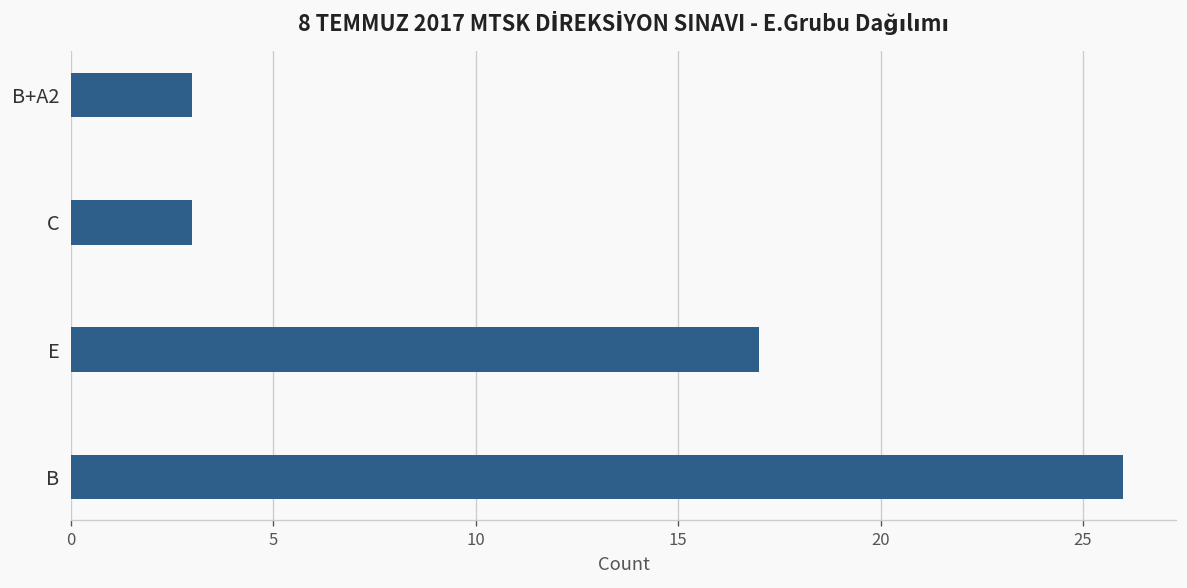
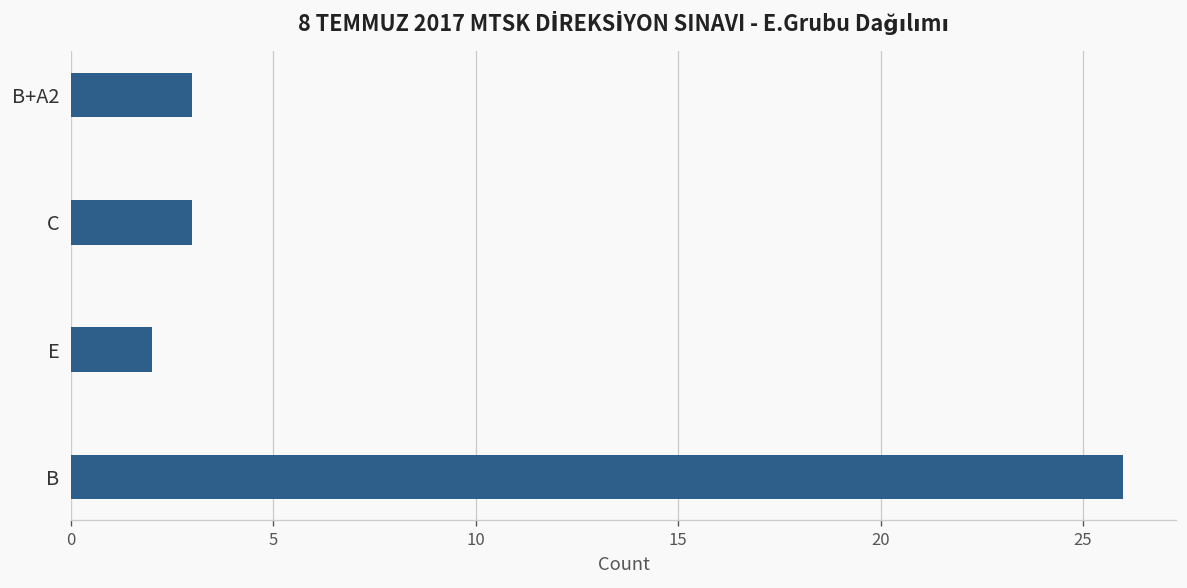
E: 17 -> 2
